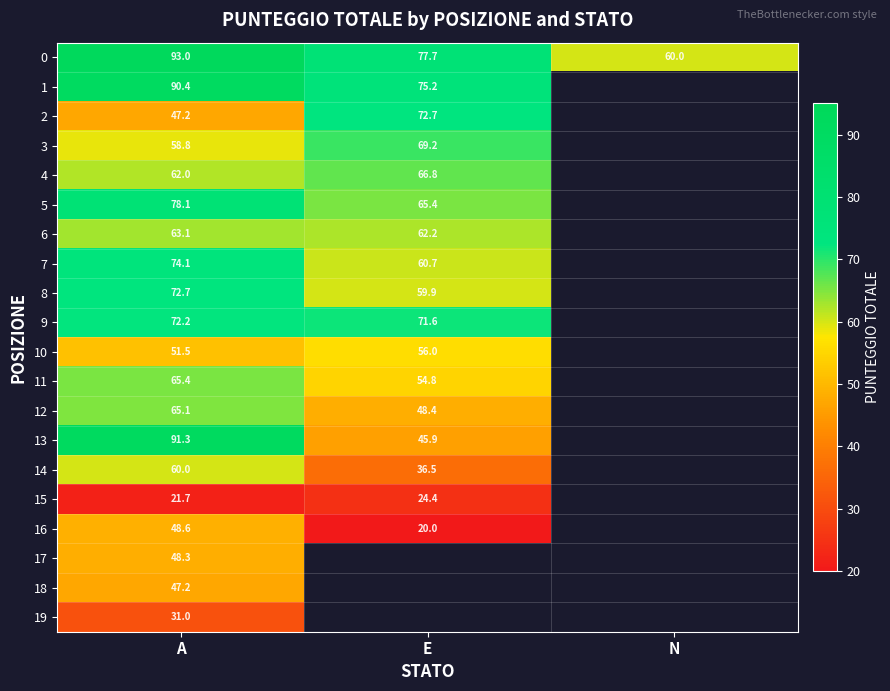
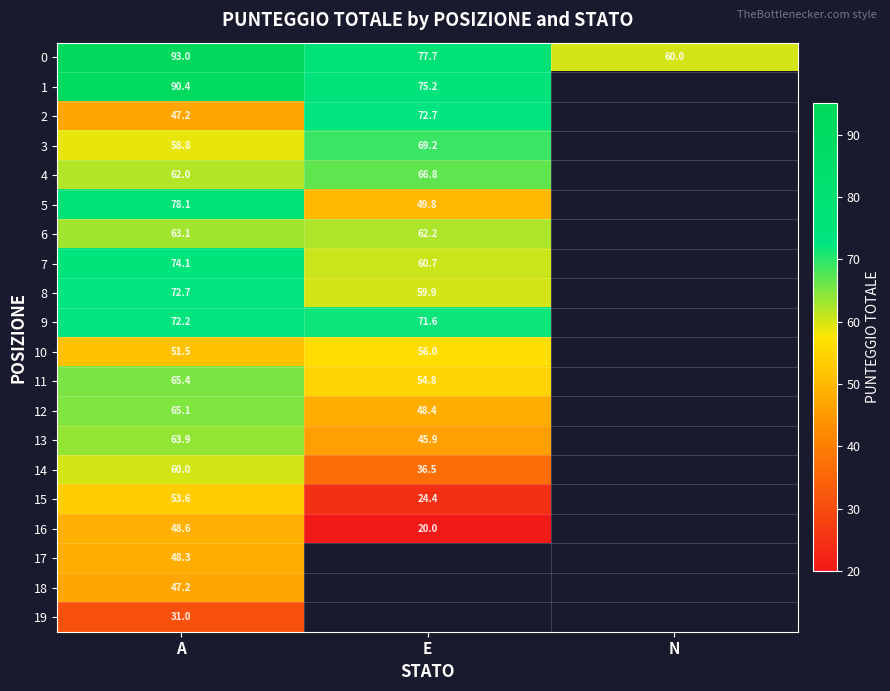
5, E: 65.4 -> 49.8
13, A: 91.3 -> 63.9
15, A: 21.7 -> 53.6
